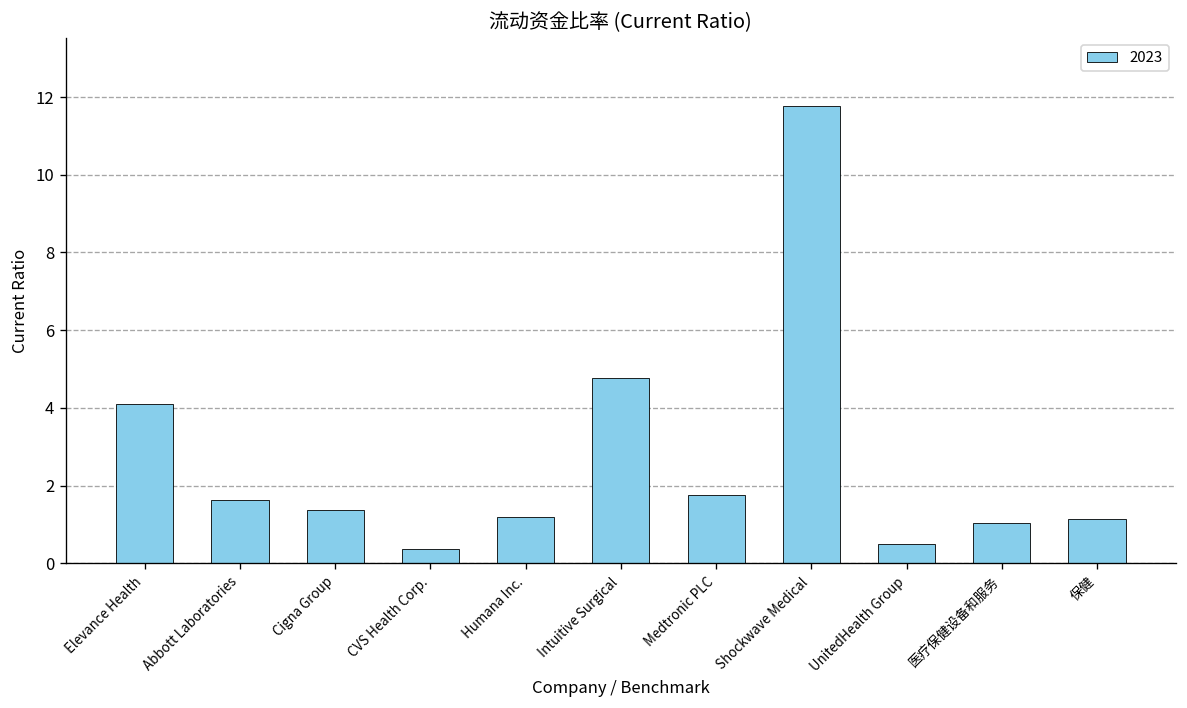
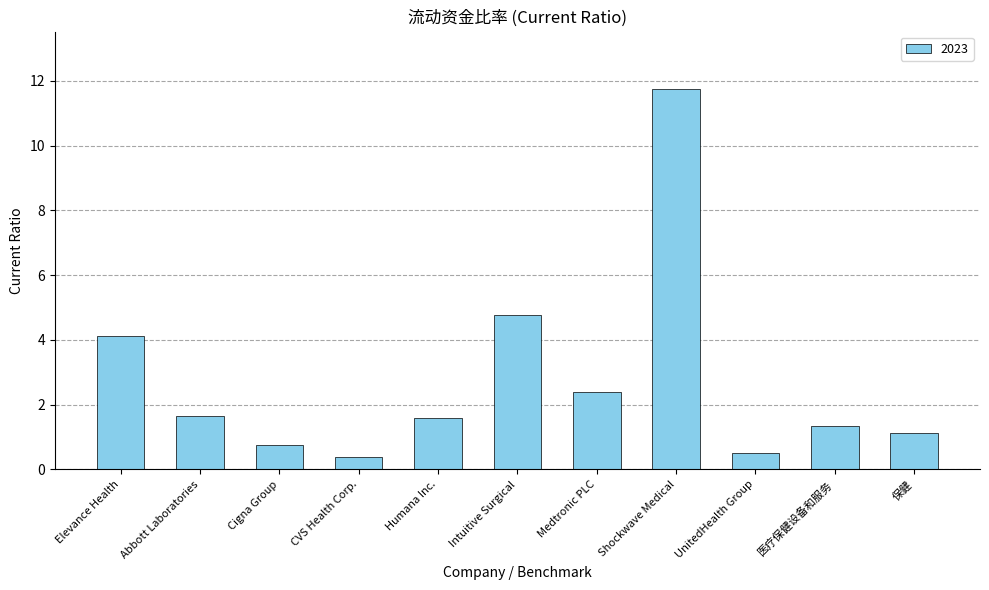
Cigna Group: 1.4 -> 0.8
Humana Inc.: 1.2 -> 1.6
Medtronic PLC: 1.8 -> 2.4
医疗保健设备和服务: 1.1 -> 1.4
